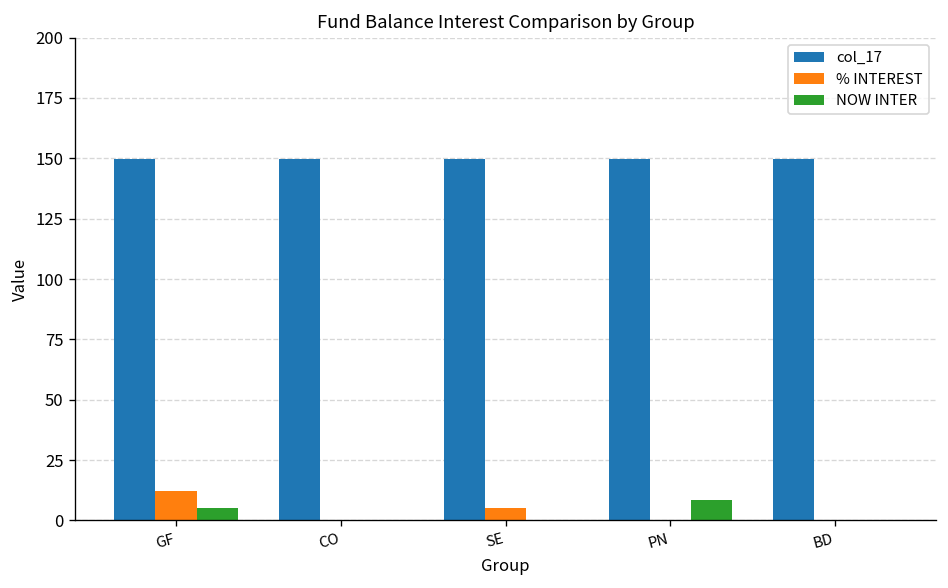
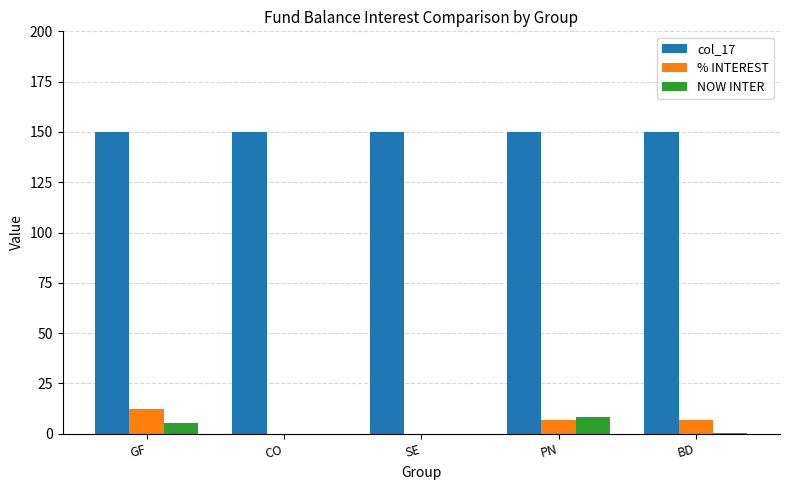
% INTEREST, SE: 5 -> 0
% INTEREST, PN: 0 -> 7
% INTEREST, BD: 0 -> 7
